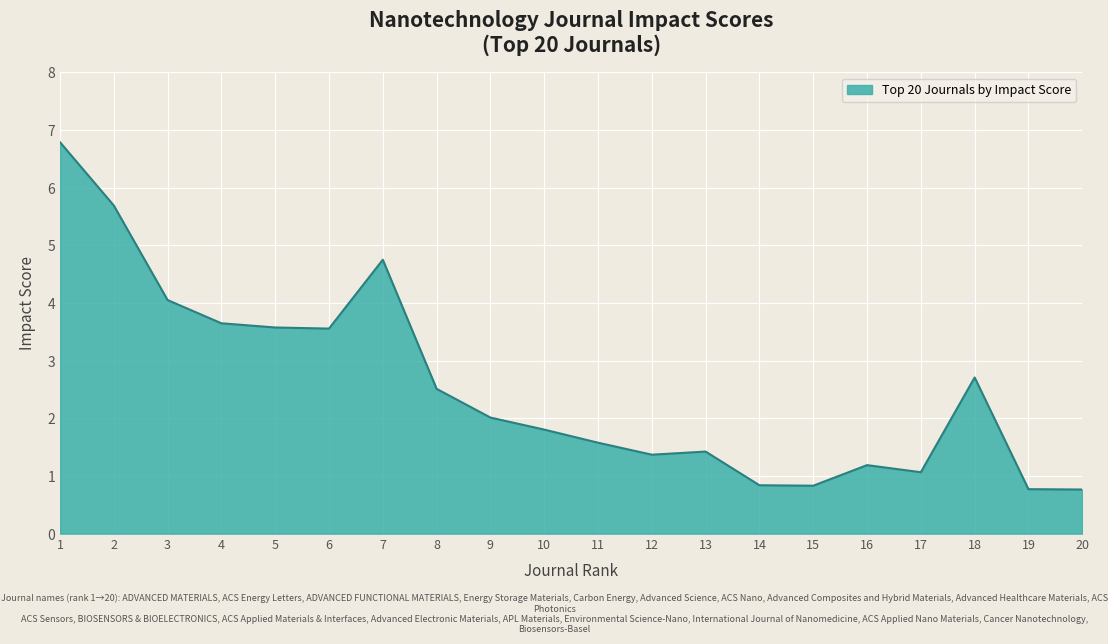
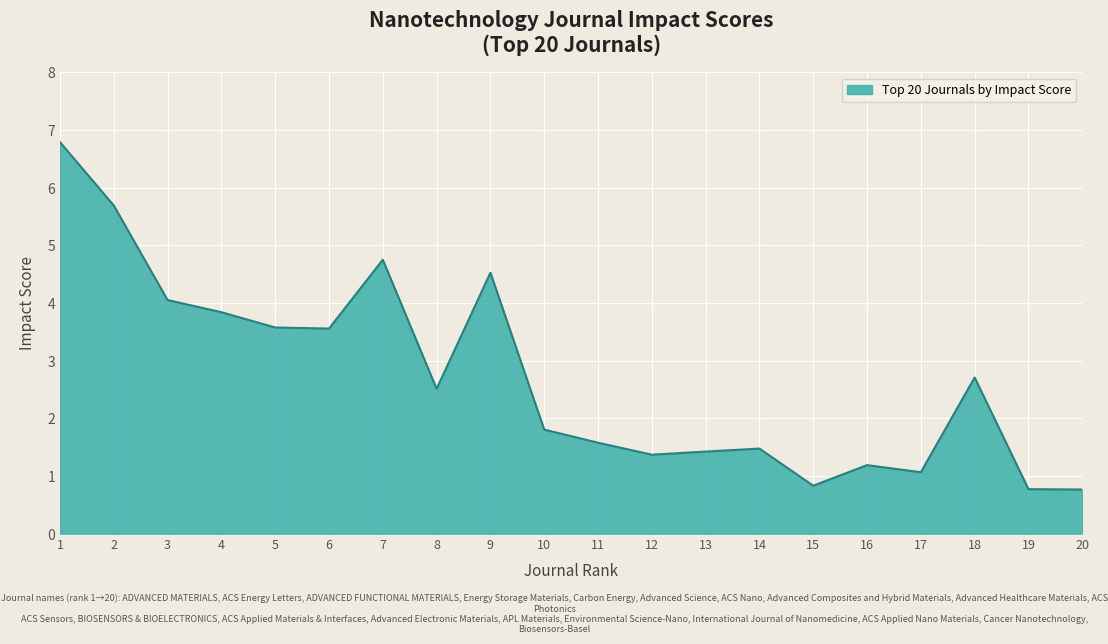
4: 3.6 -> 3.8
9: 2.0 -> 4.5
14: 0.8 -> 1.5
